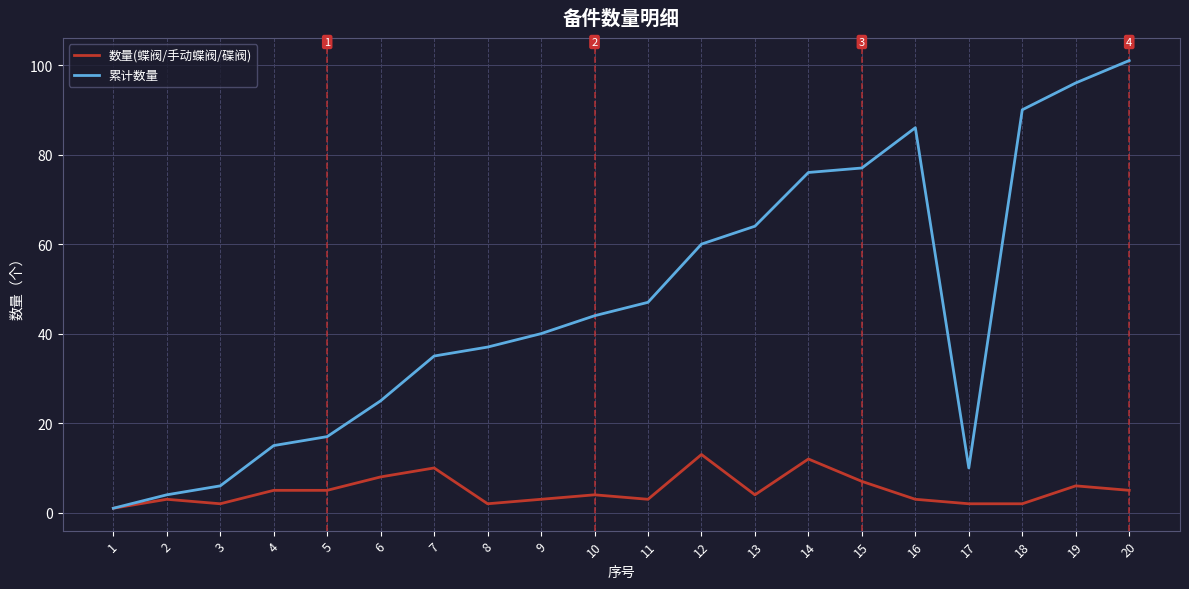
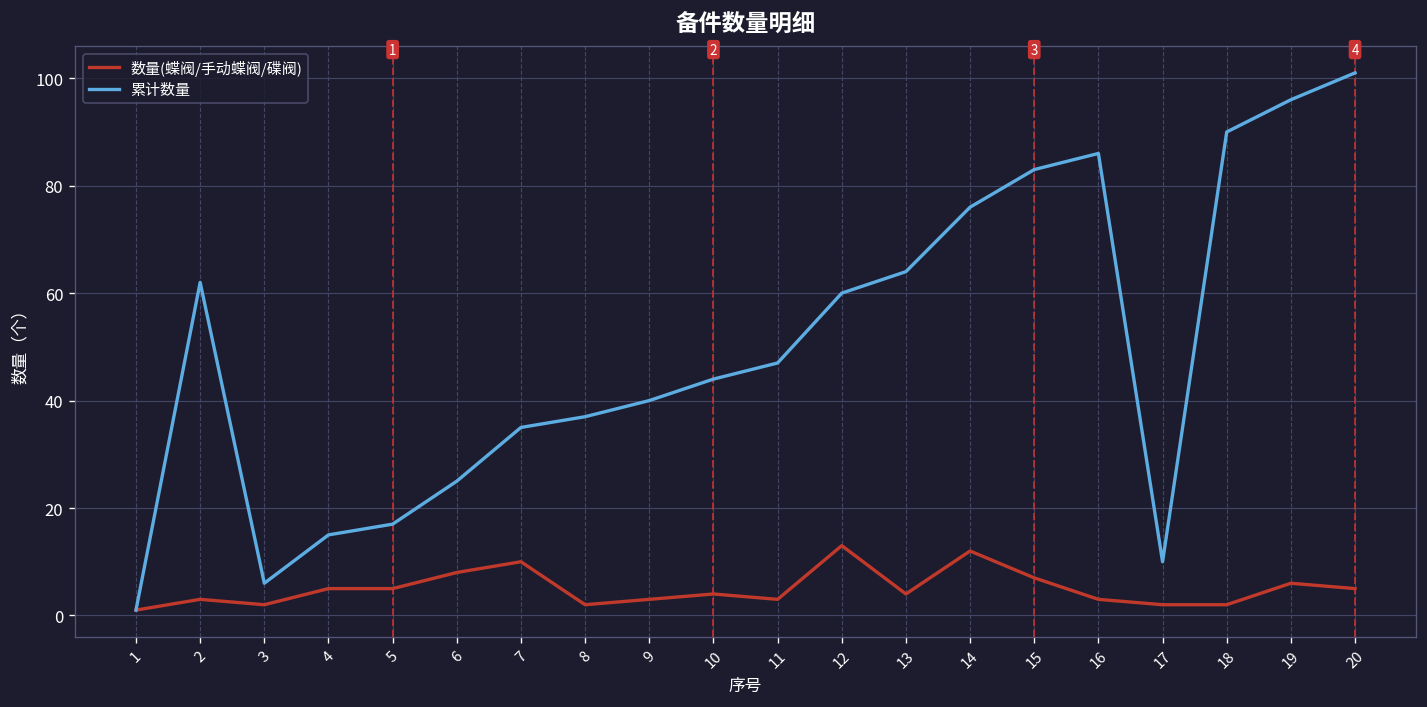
累计数量, 2: 4 -> 62
累计数量, 15: 77 -> 83
